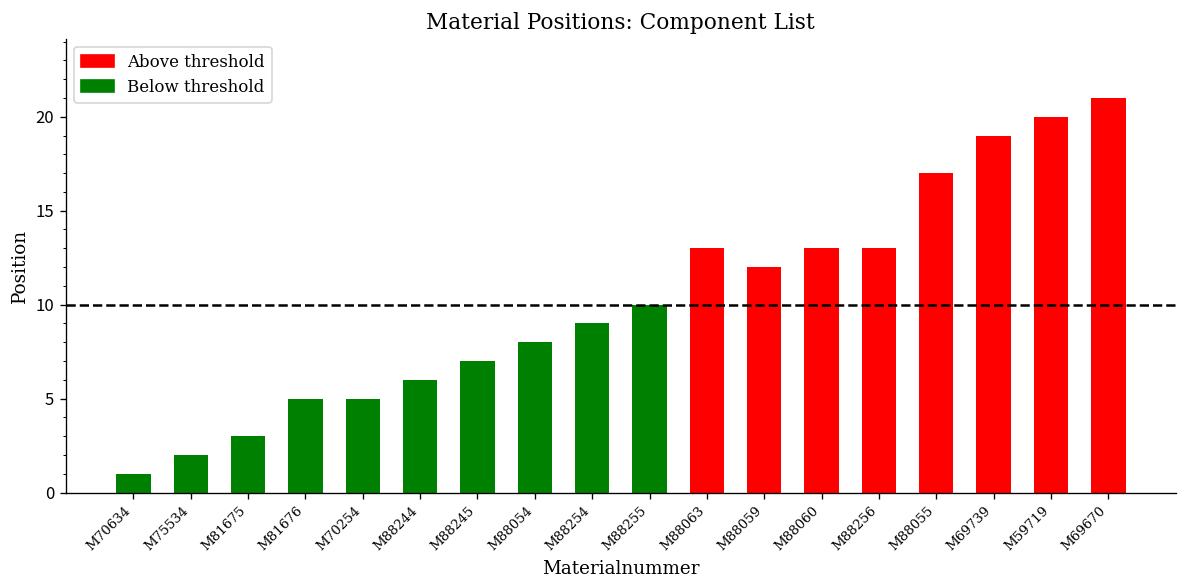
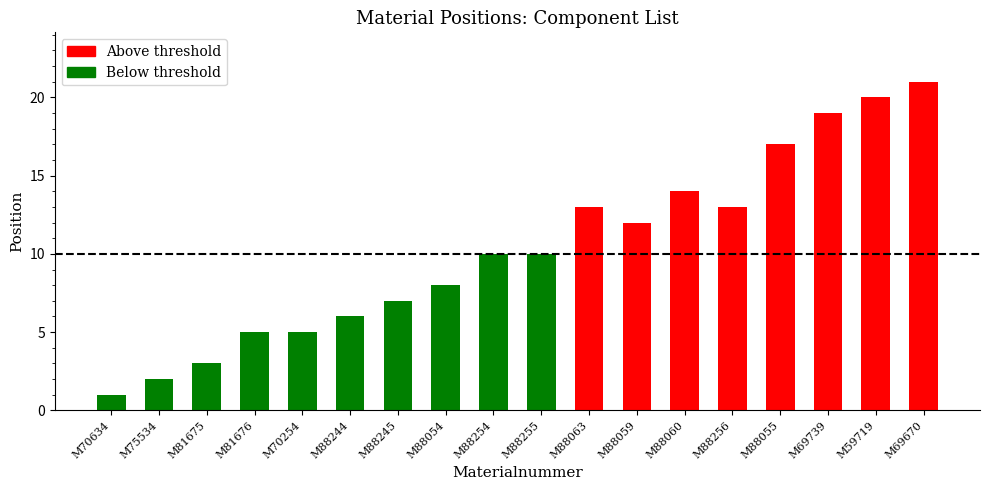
M88254: 9 -> 10
M88060: 13 -> 14
